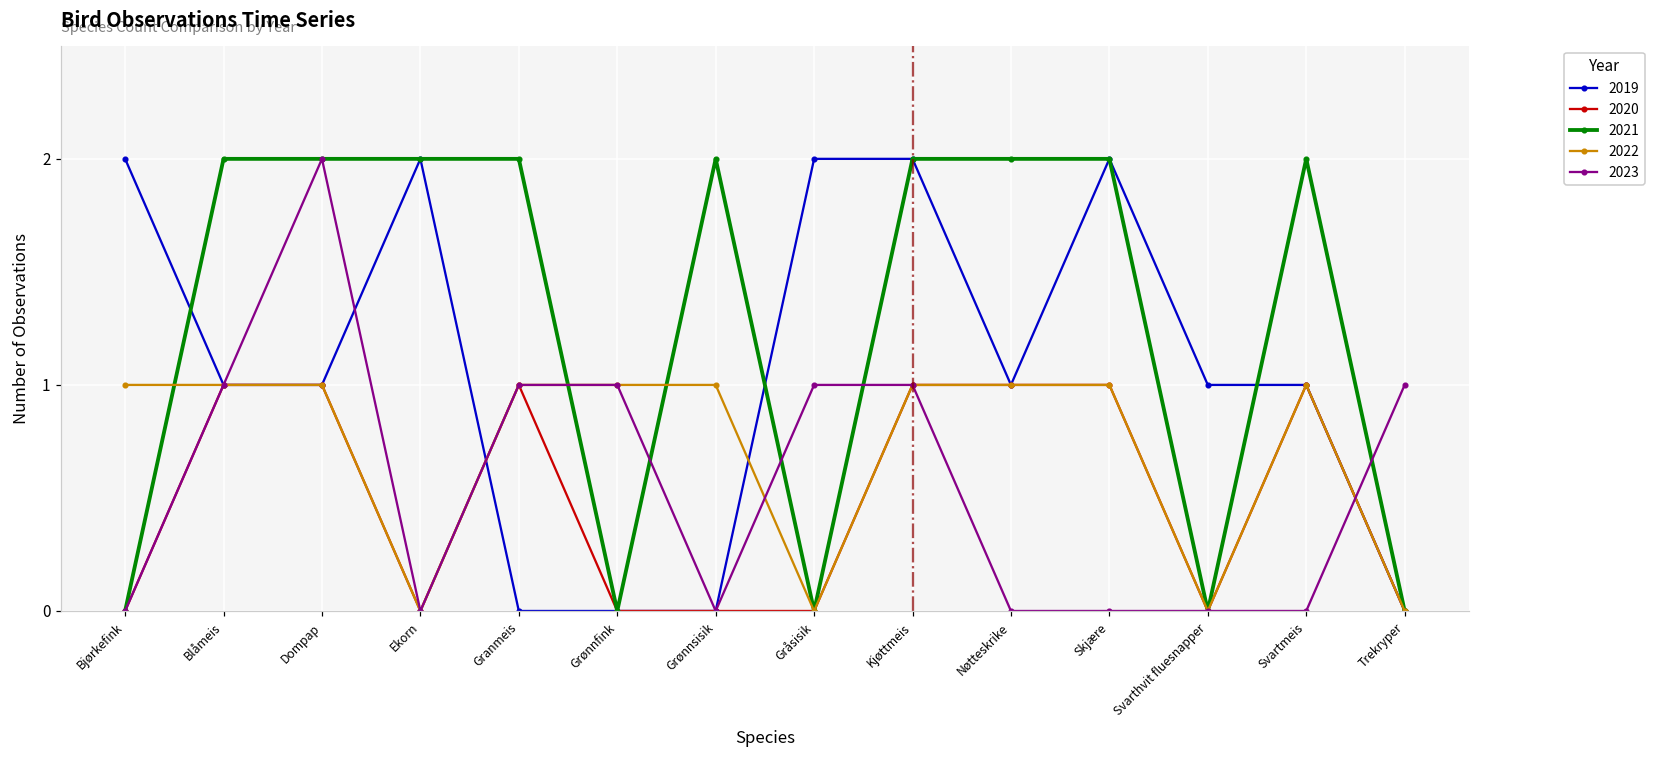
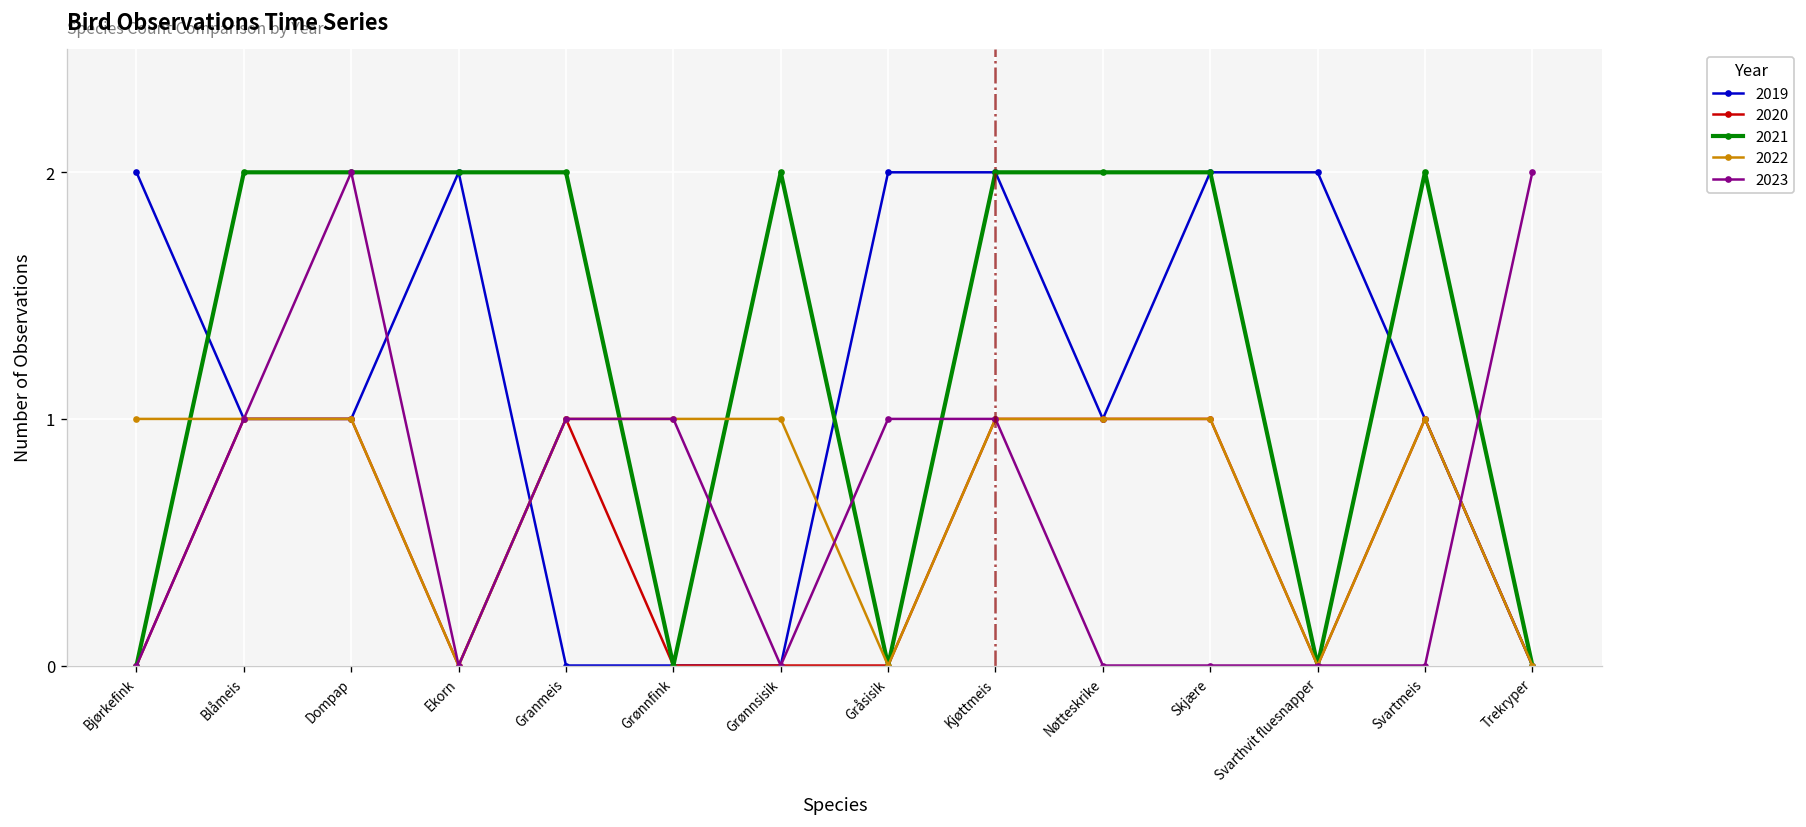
2019, Svarthvit fluesnapper: 1 -> 2
2023, Trekryper: 1 -> 2
